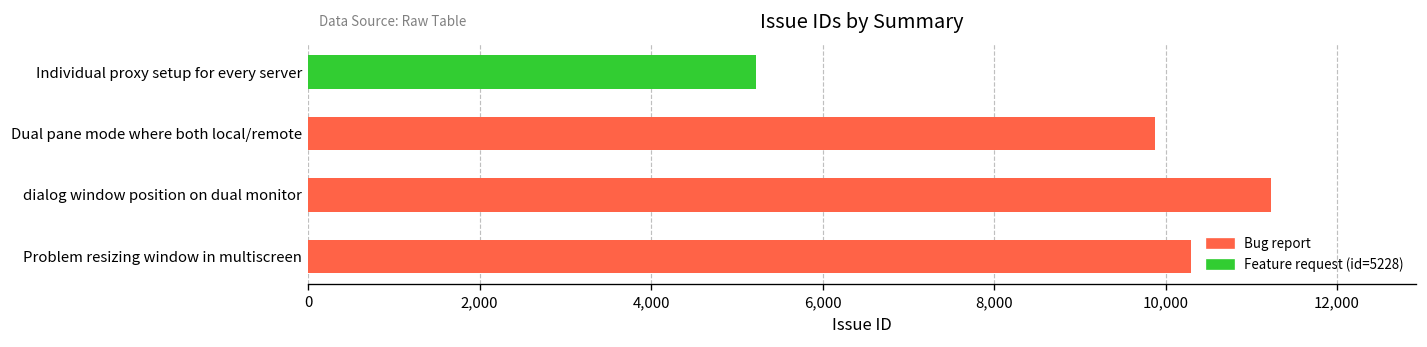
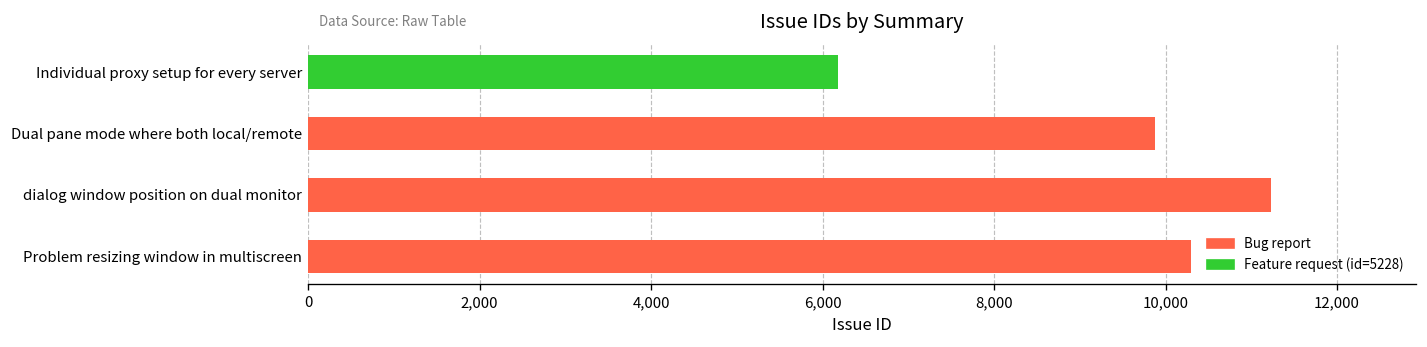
Individual proxy setup for every server: 5,200 -> 6,200
